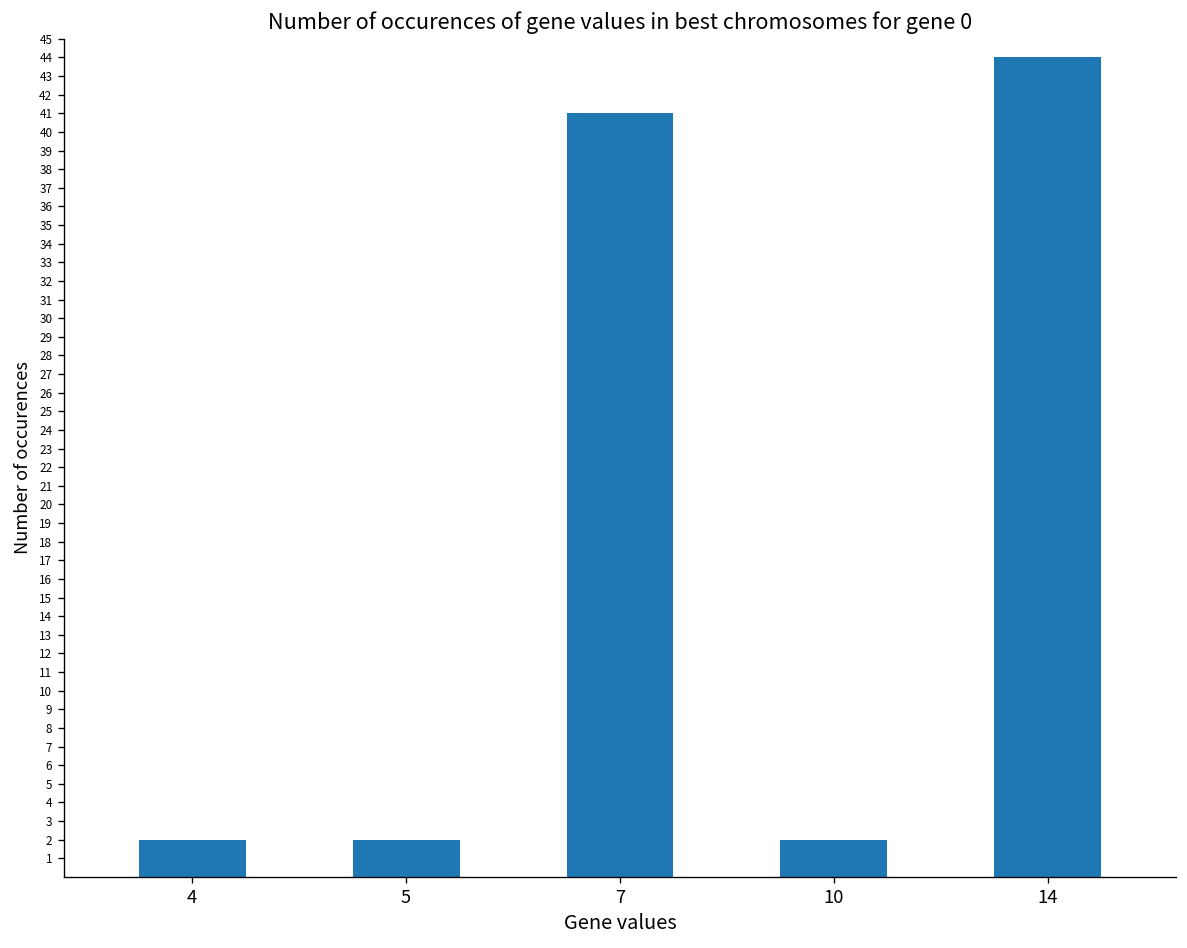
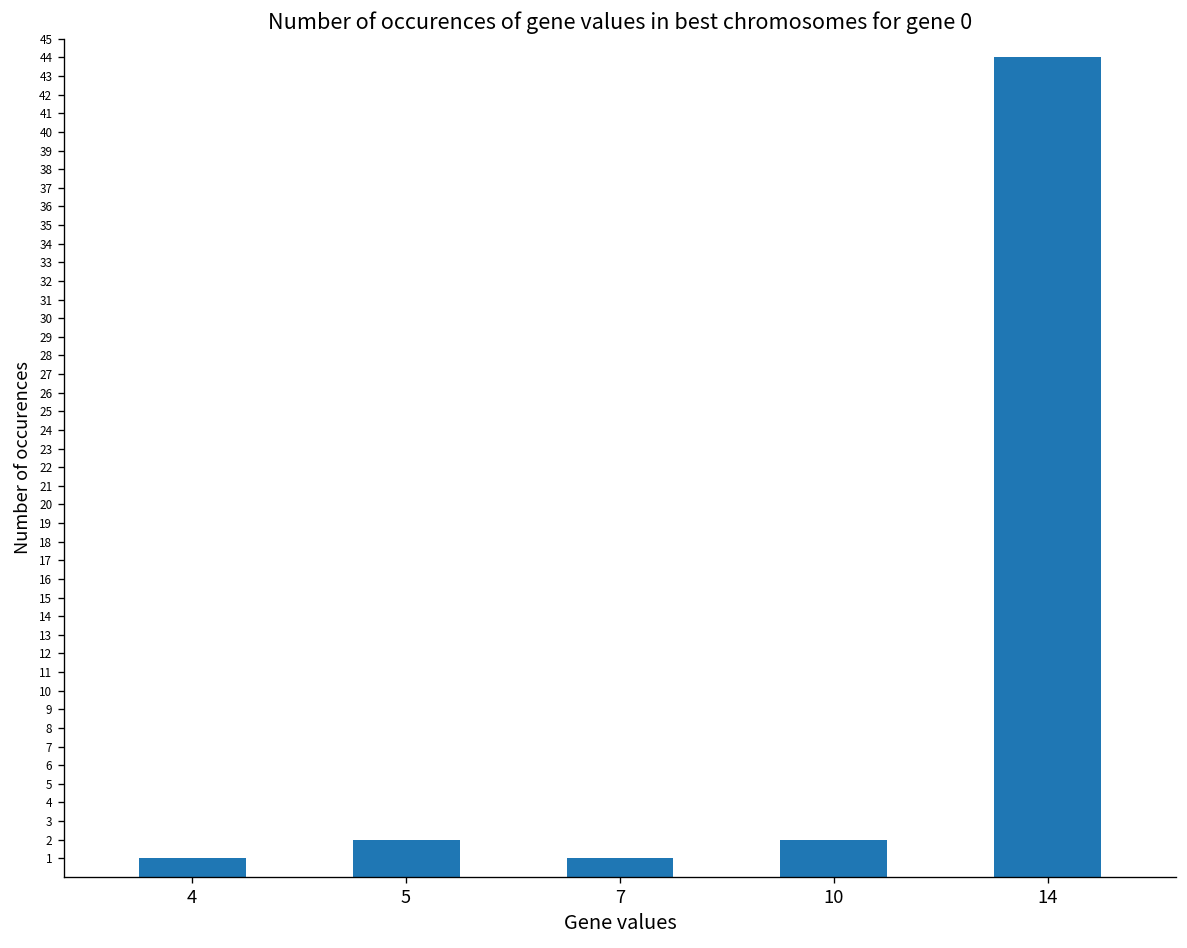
4: 2 -> 1
7: 41 -> 1
